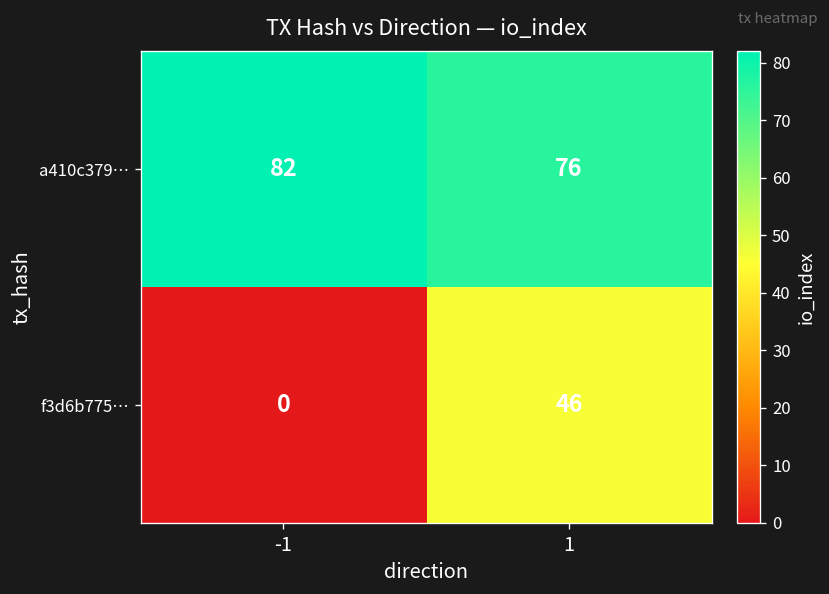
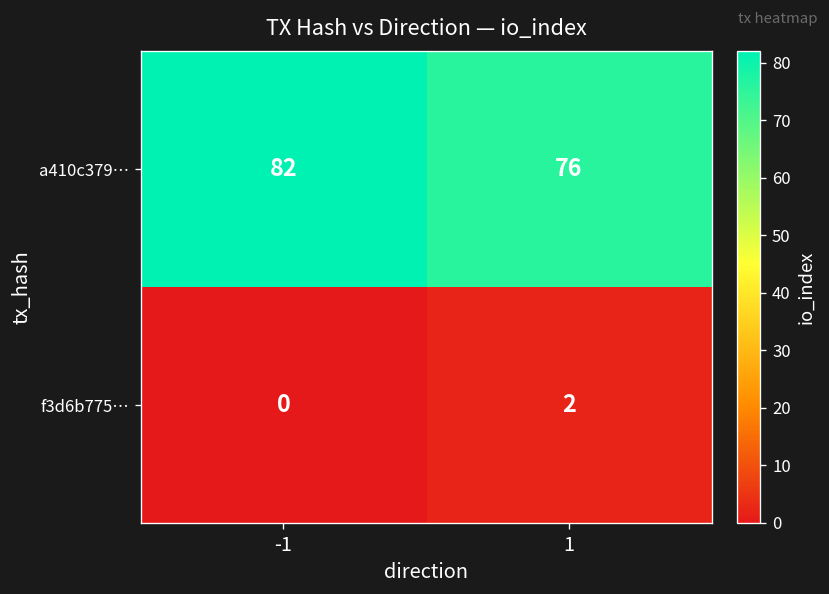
f3d6b775…, 1: 46 -> 2
